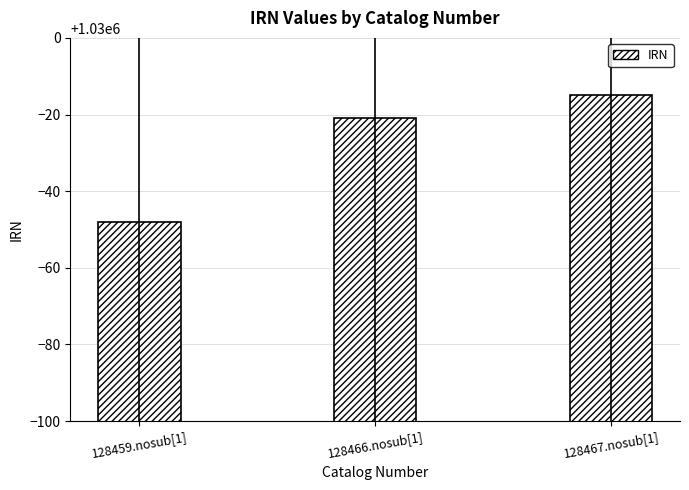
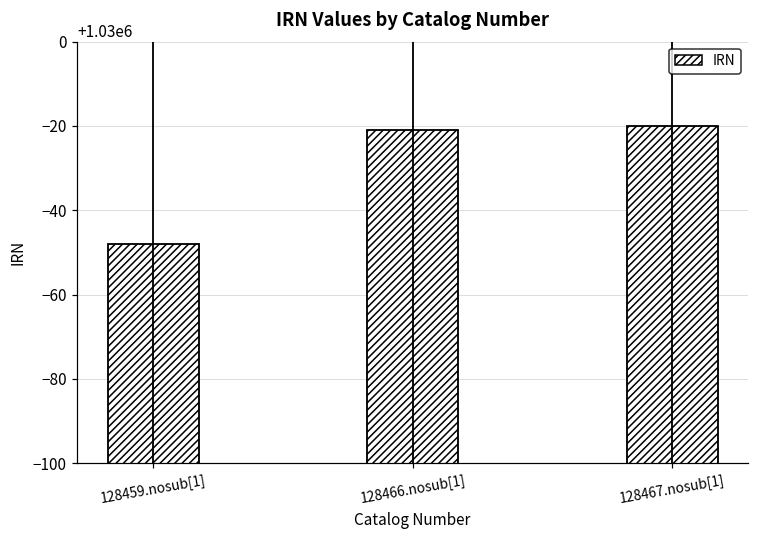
IRN, 128467.nosub[1]: 1029985 -> 1029980
